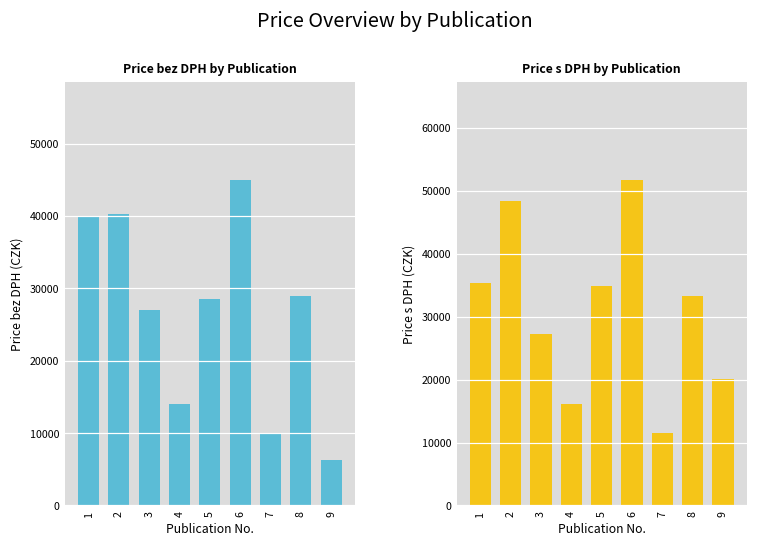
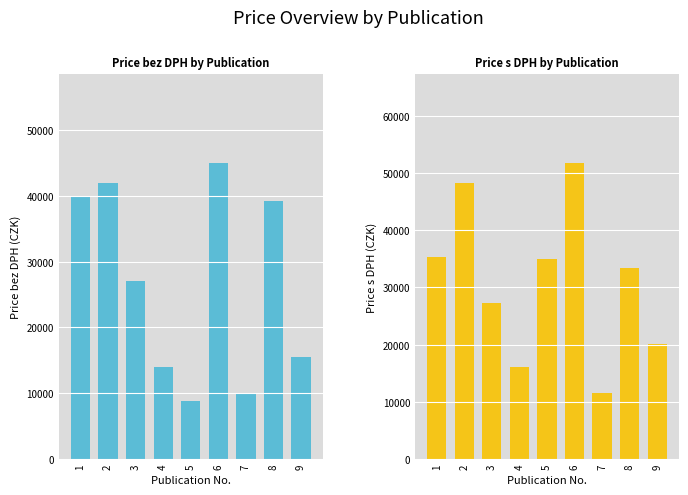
Price bez DPH by Publication, 2: 40000 -> 42000
Price bez DPH by Publication, 5: 29000 -> 9000
Price bez DPH by Publication, 8: 29000 -> 39000
Price bez DPH by Publication, 9: 6000 -> 16000
